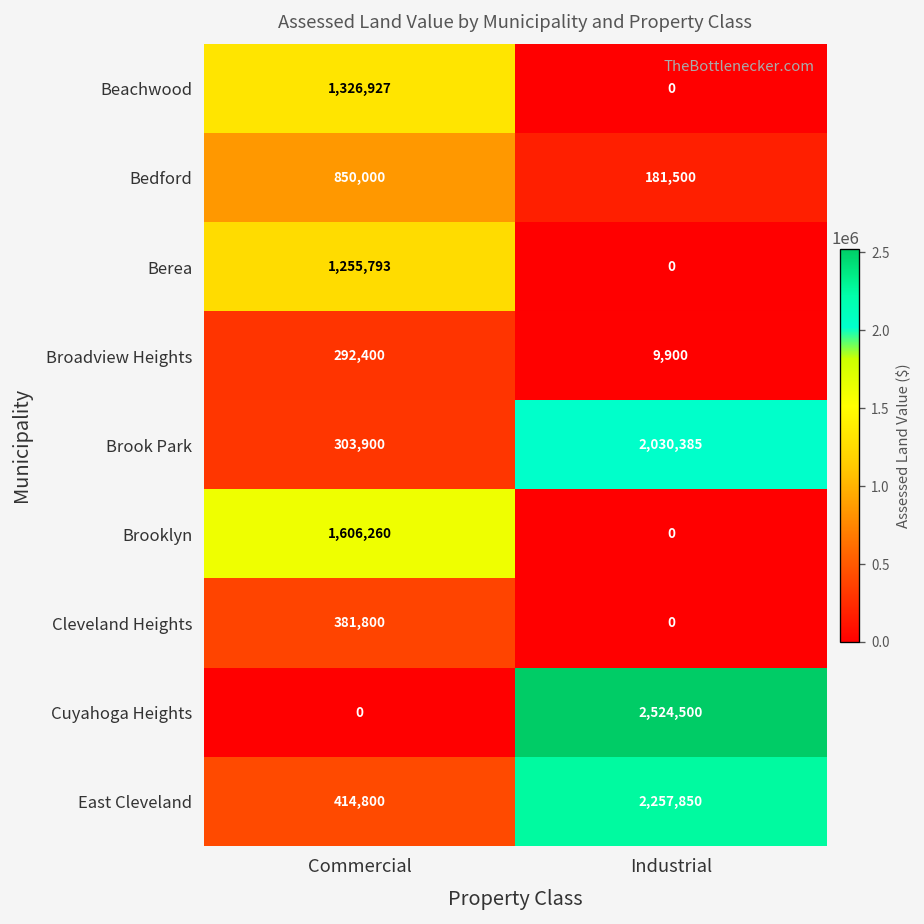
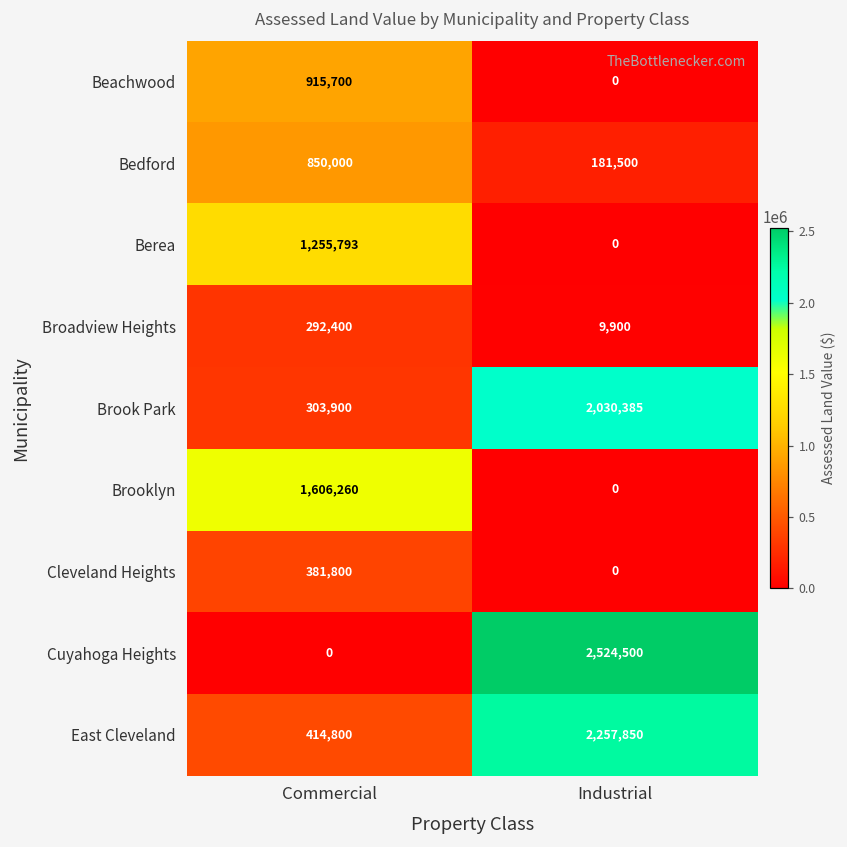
Beachwood, Commercial: 1,326,927 -> 915,700
